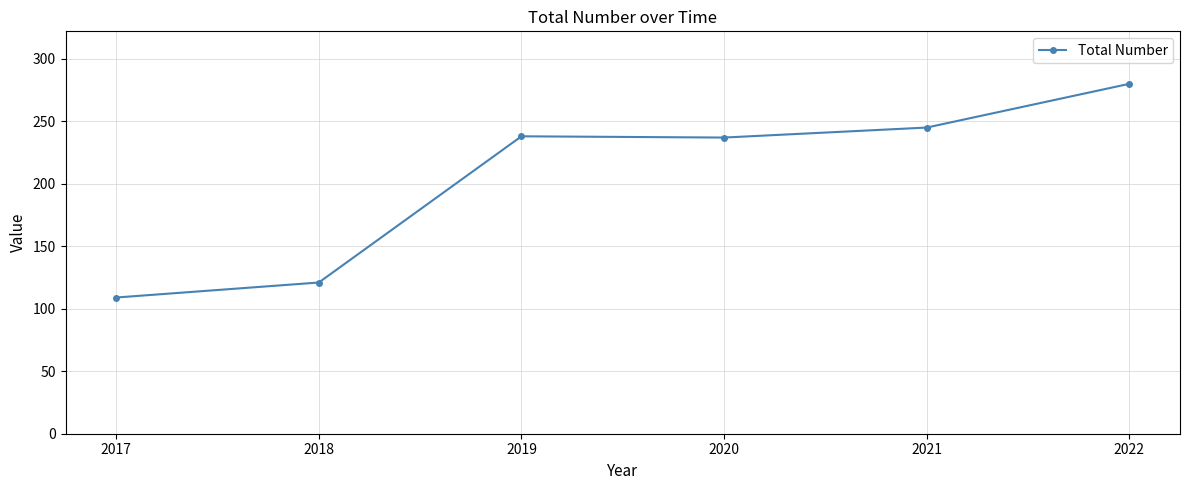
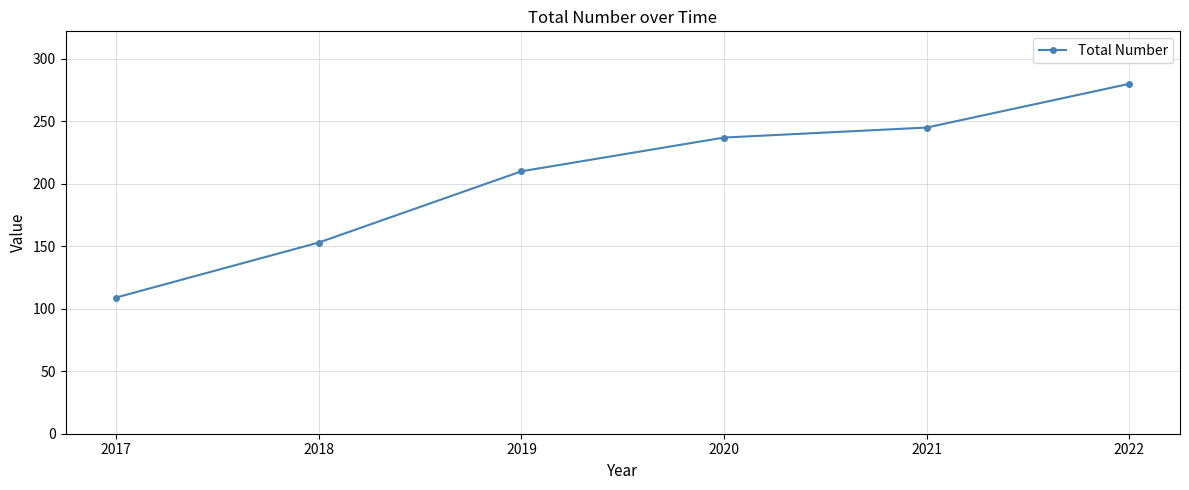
2018: 121 -> 153
2019: 238 -> 210
